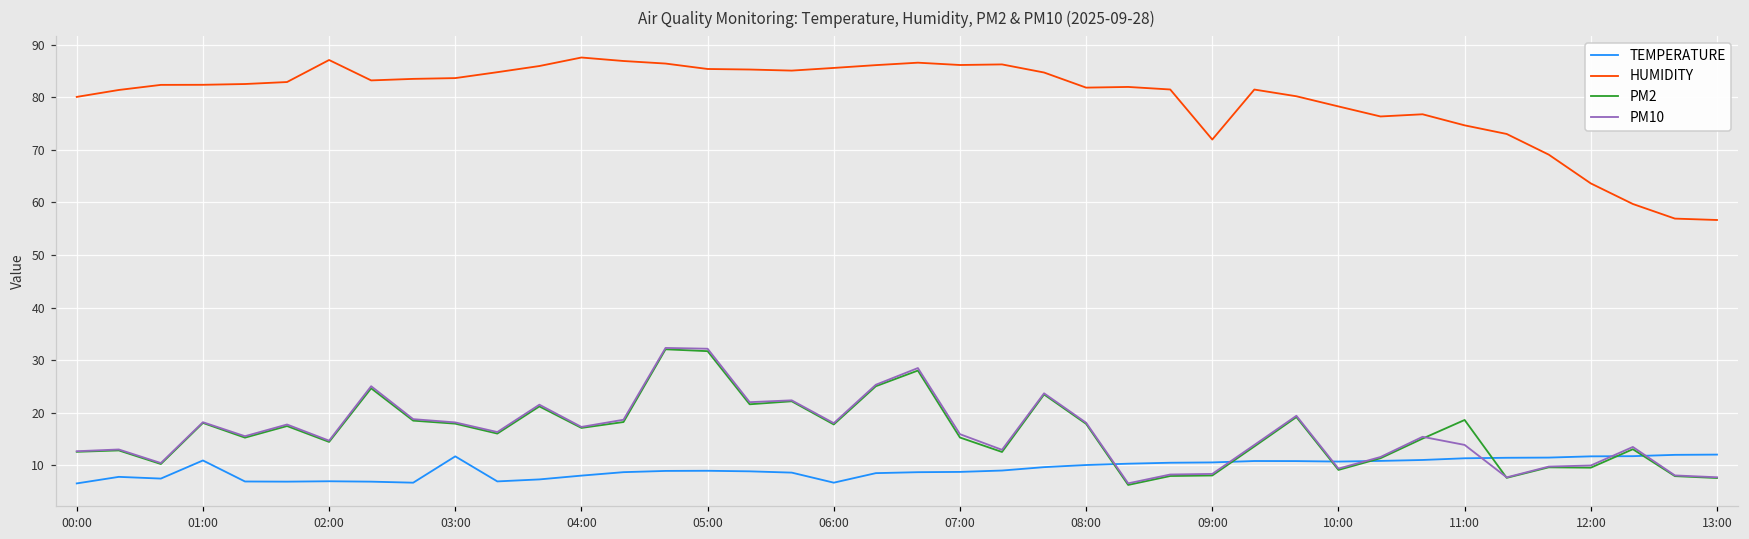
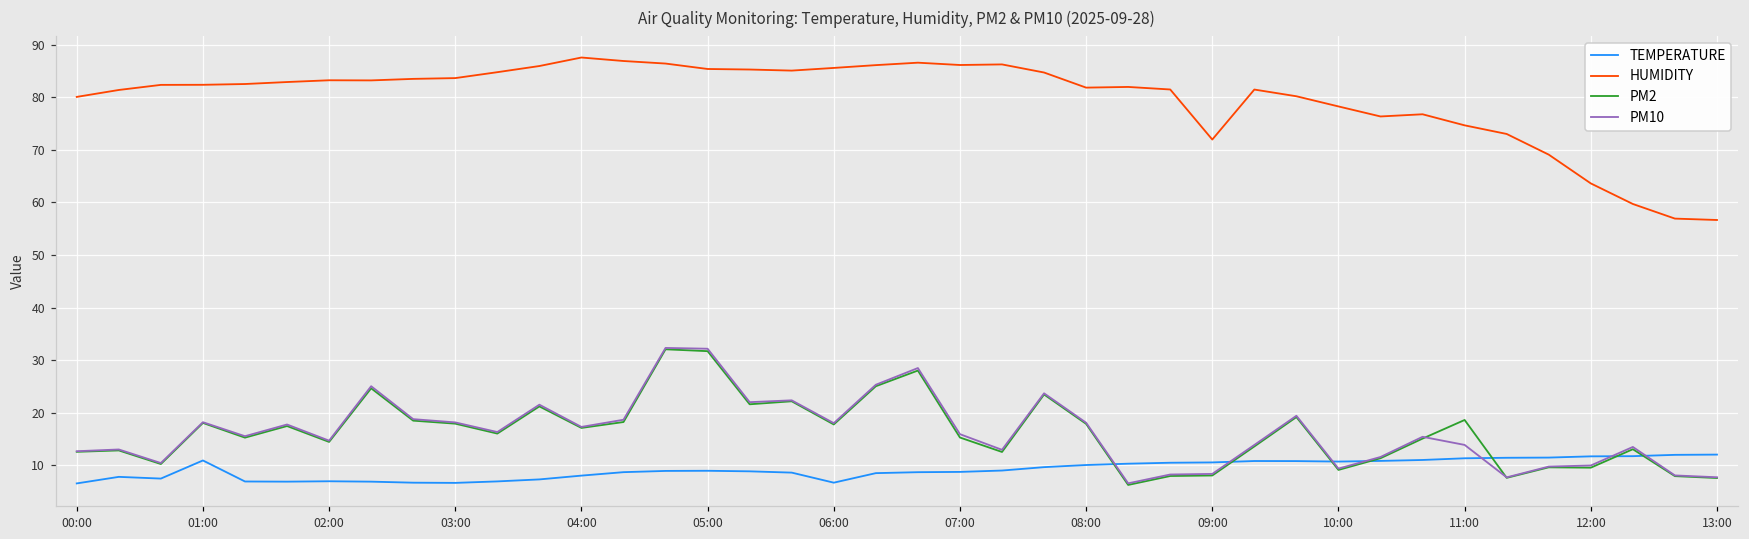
HUMIDITY, 02:00: 87 -> 83
TEMPERATURE, 03:00: 12 -> 7
